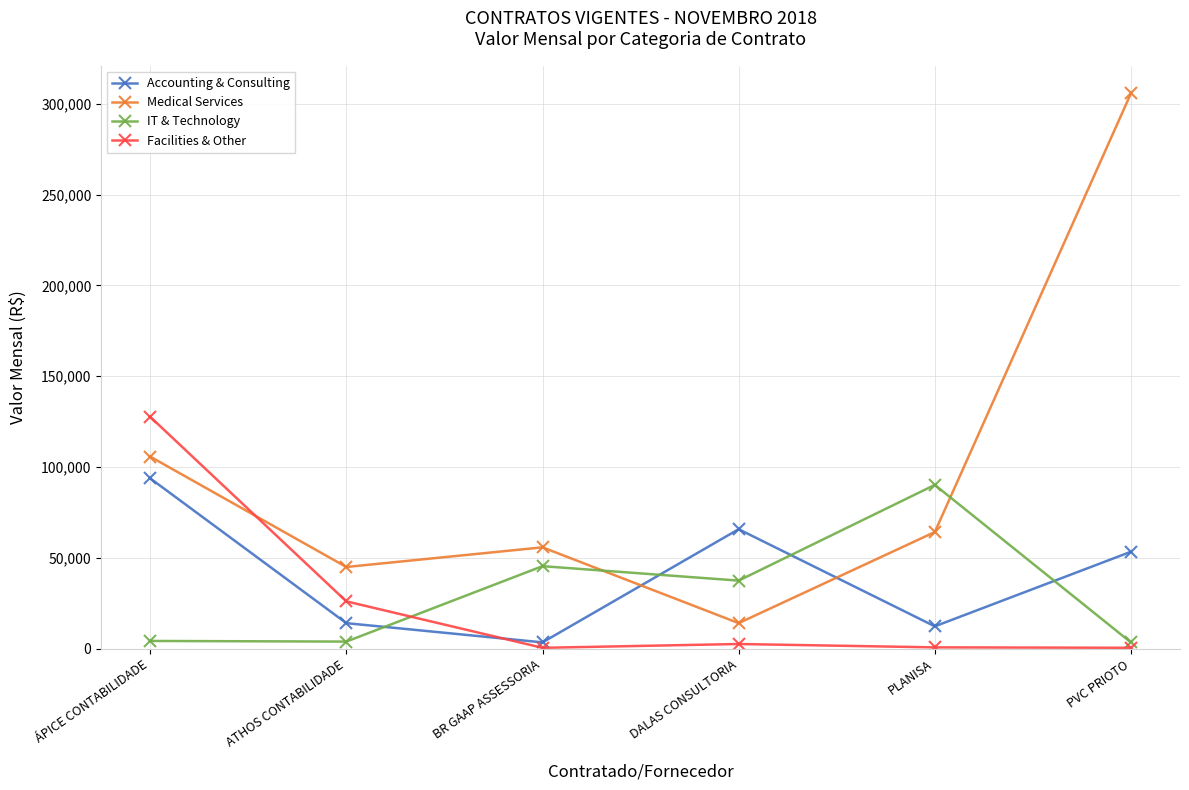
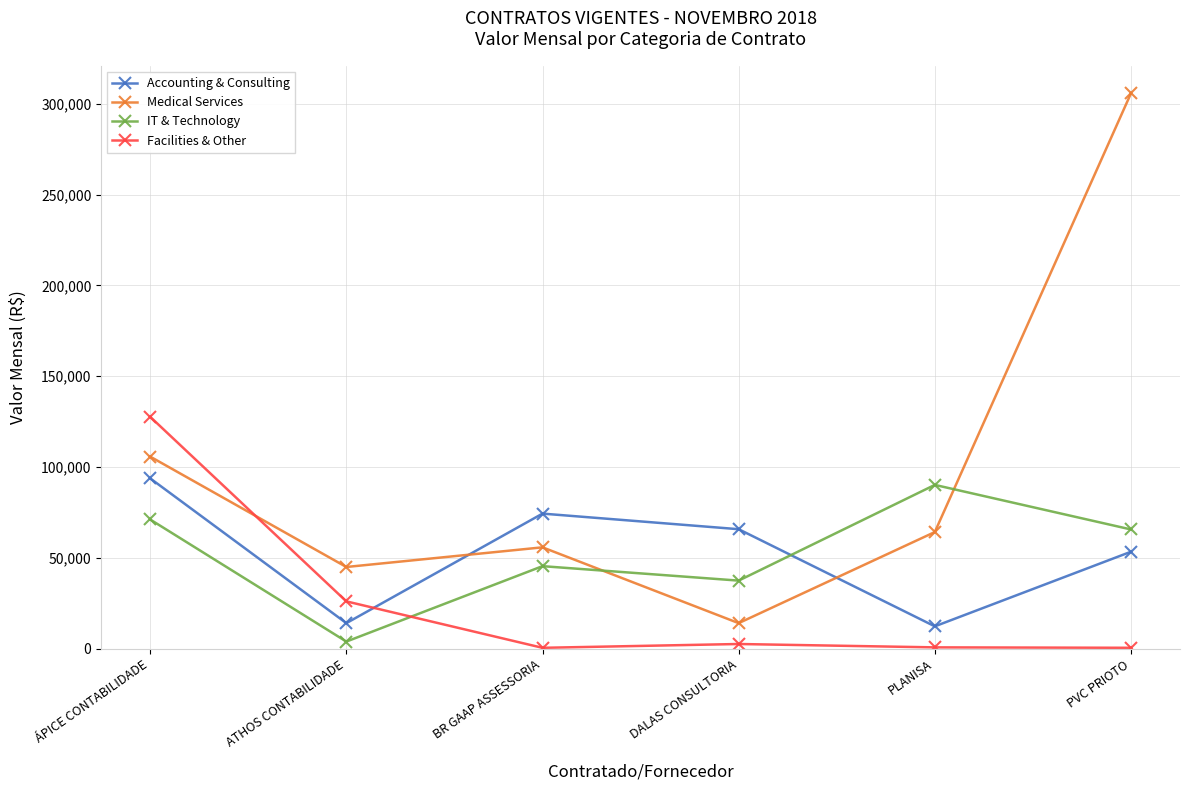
IT & Technology, ÁPICE CONTABILIDADE: 4,000 -> 71,000
Accounting & Consulting, BR GAAP ASSESSORIA: 4,000 -> 74,000
IT & Technology, PVC PRIOTO: 3,000 -> 66,000
